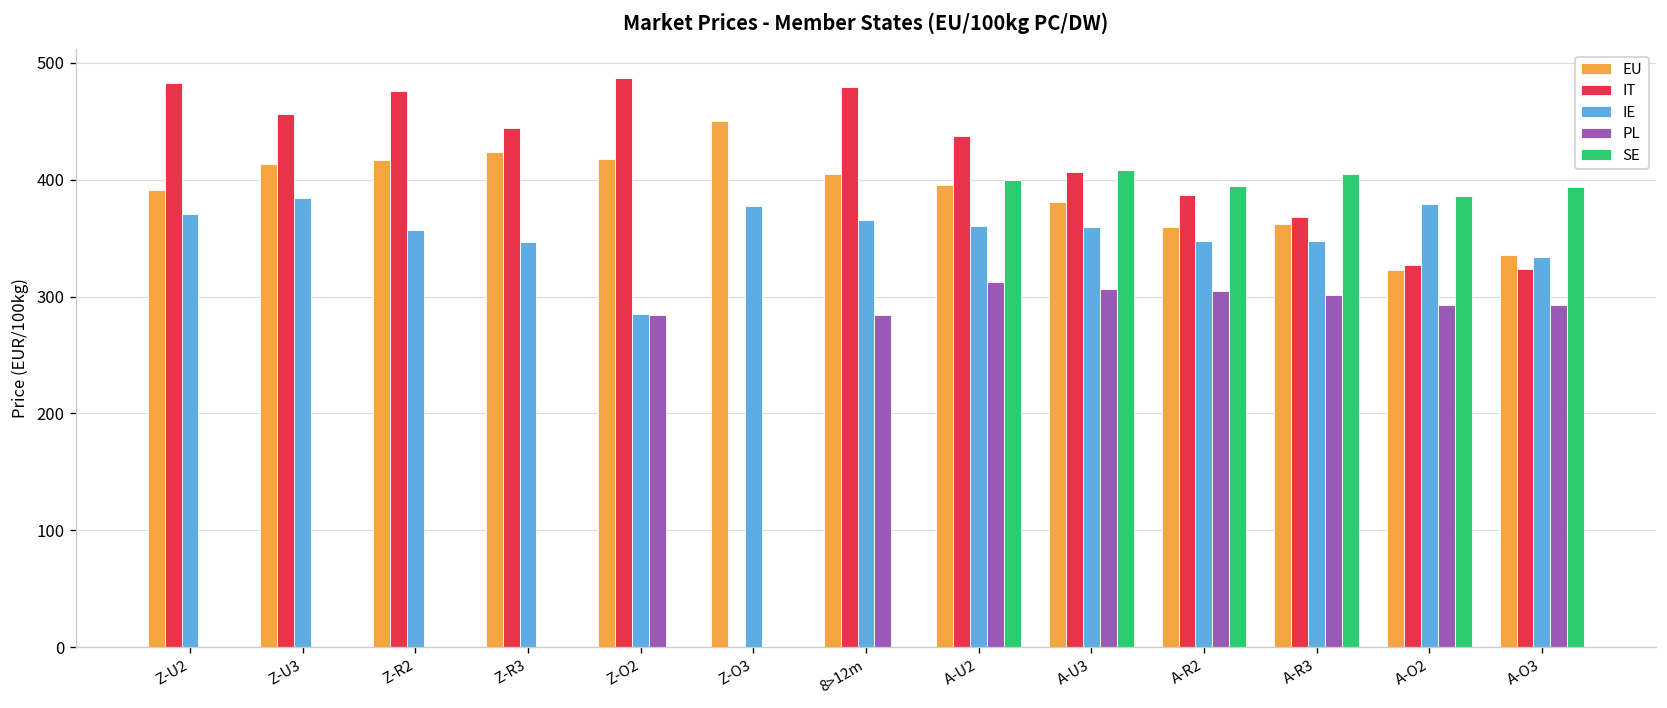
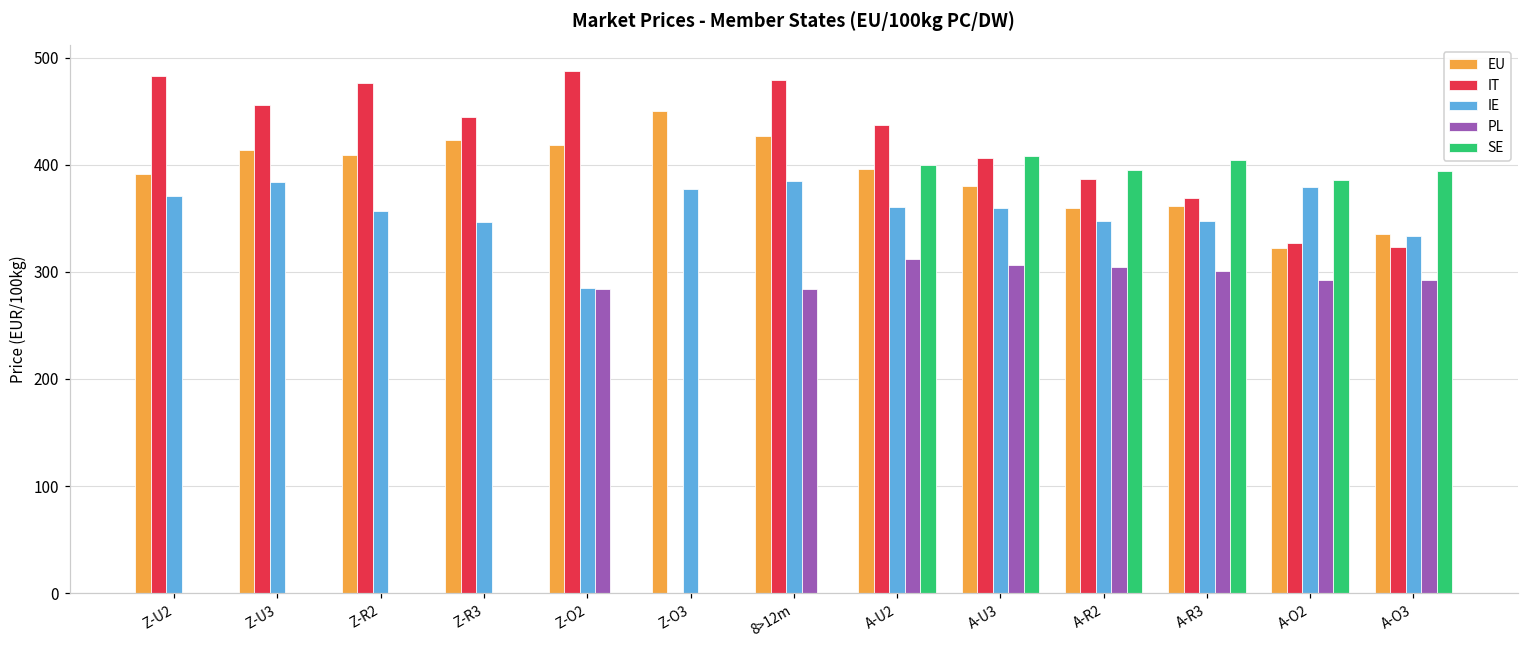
EU, Z-R2: 420 -> 410
EU, 8>12m: 400 -> 430
IE, 8>12m: 370 -> 380
